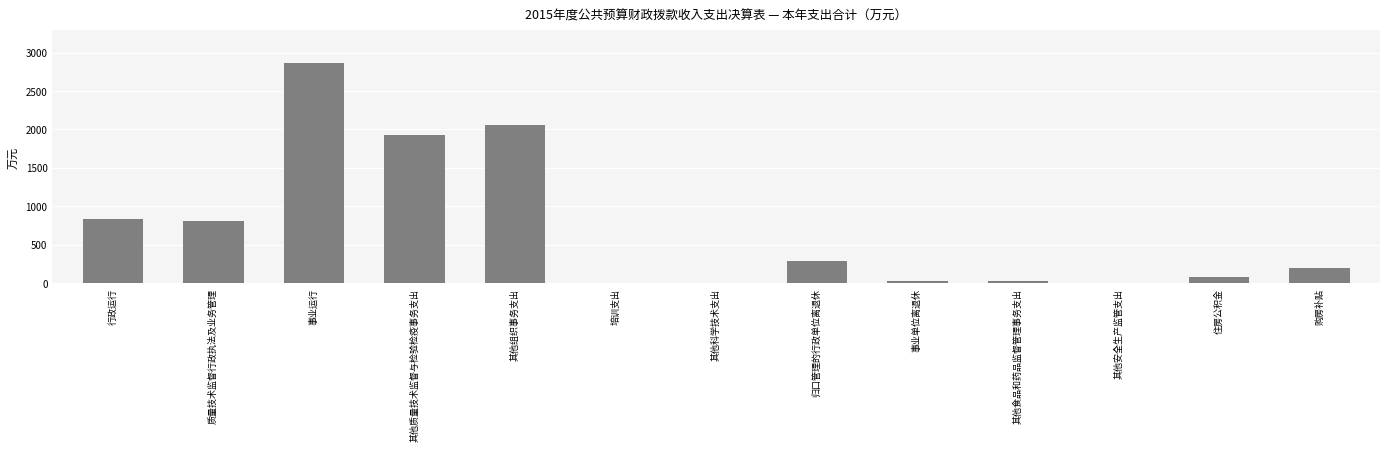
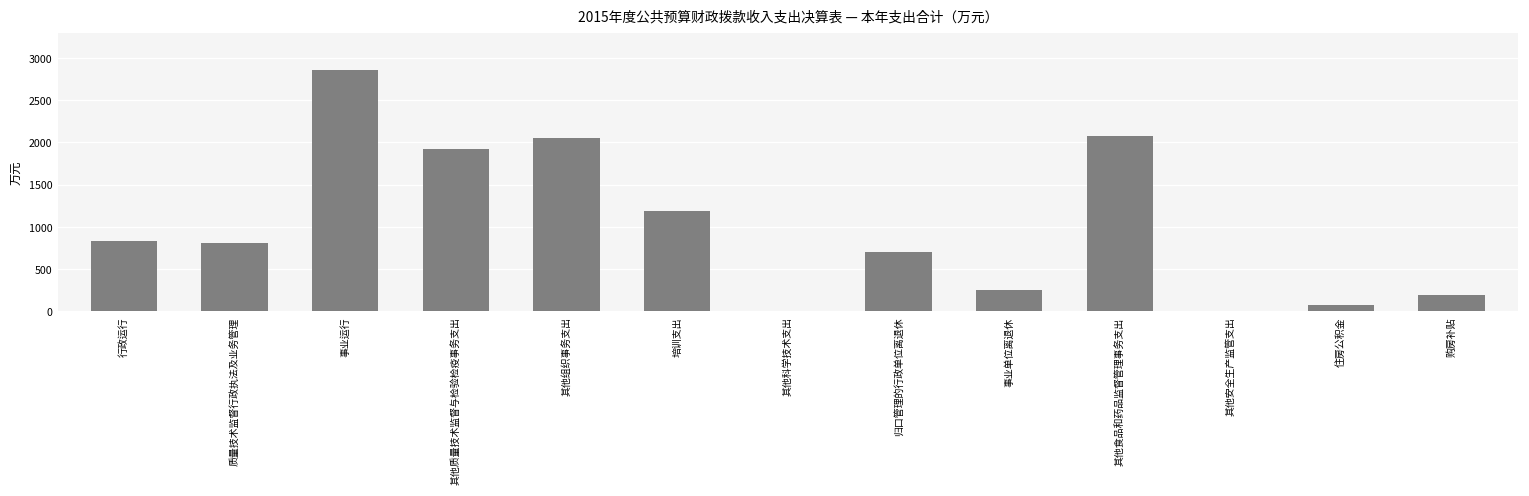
培训支出: 0 -> 1200
归口管理的行政单位离退休: 300 -> 700
事业单位离退休: 0 -> 200
其他食品和药品监督管理事务支出: 0 -> 2100
